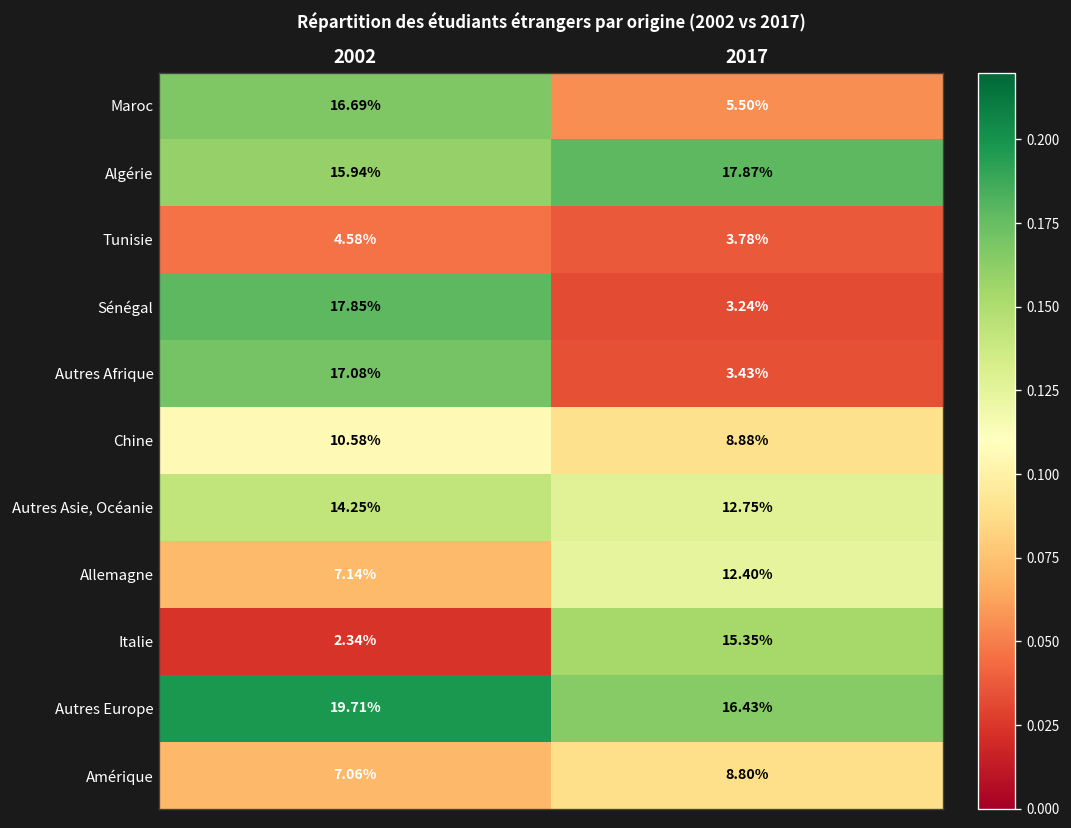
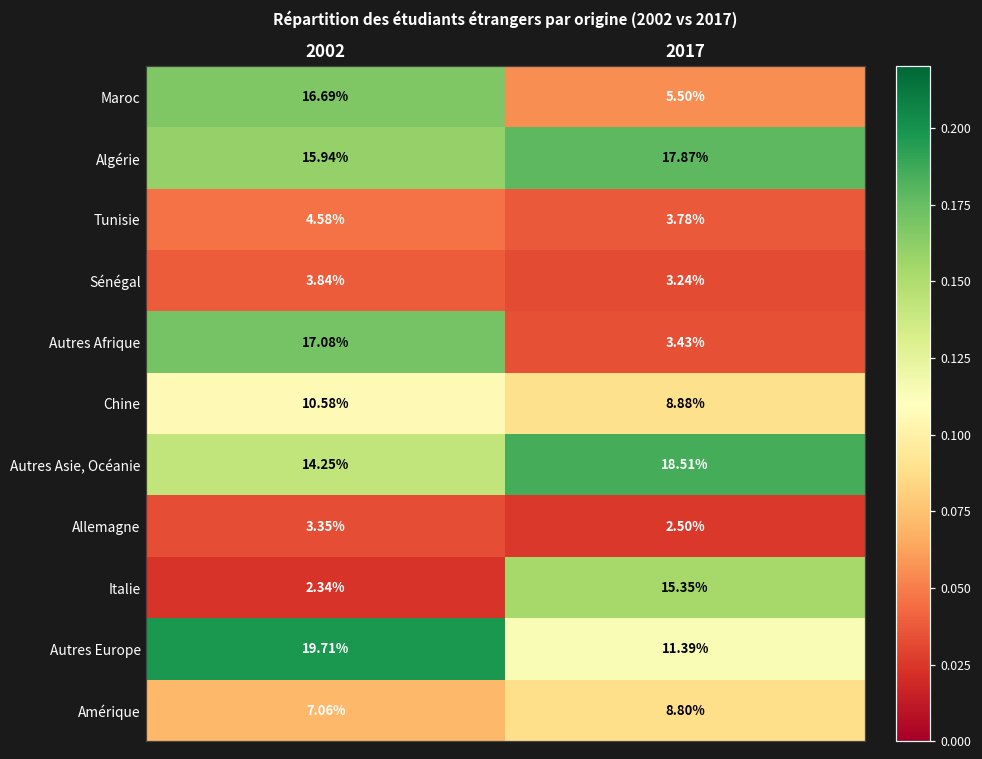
Sénégal, 2002: 17.85% -> 3.84%
Autres Asie, Océanie, 2017: 12.75% -> 18.51%
Allemagne, 2002: 7.14% -> 3.35%
Allemagne, 2017: 12.40% -> 2.50%
Autres Europe, 2017: 16.43% -> 11.39%
